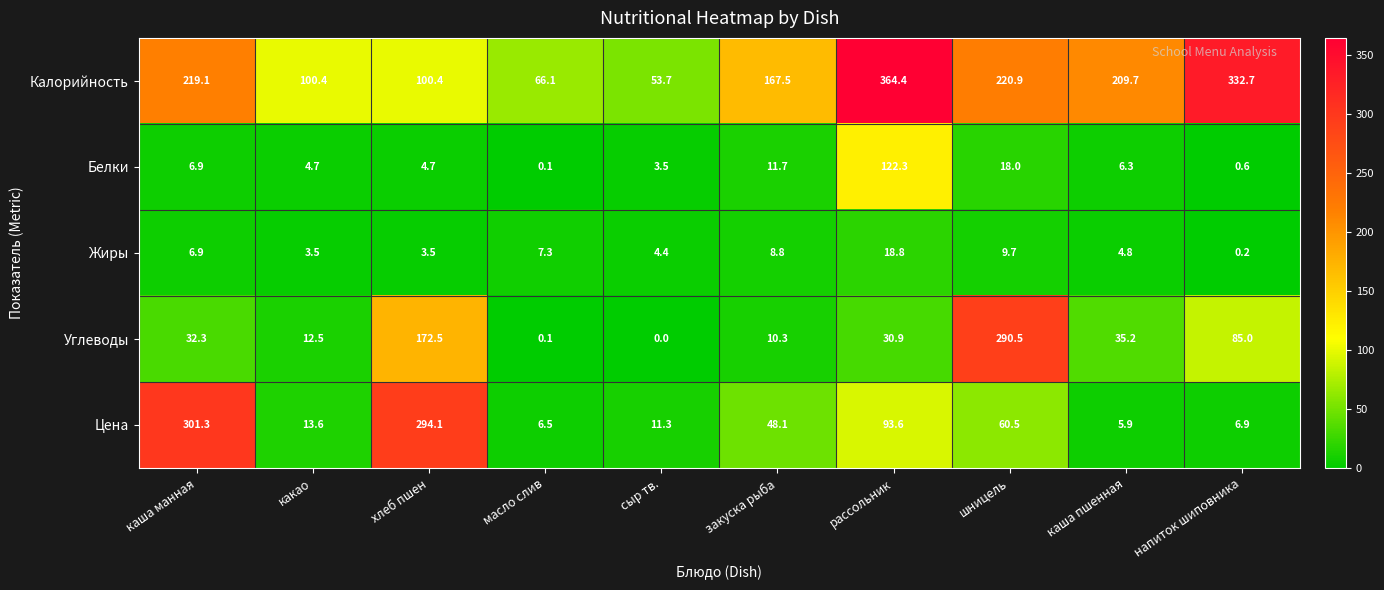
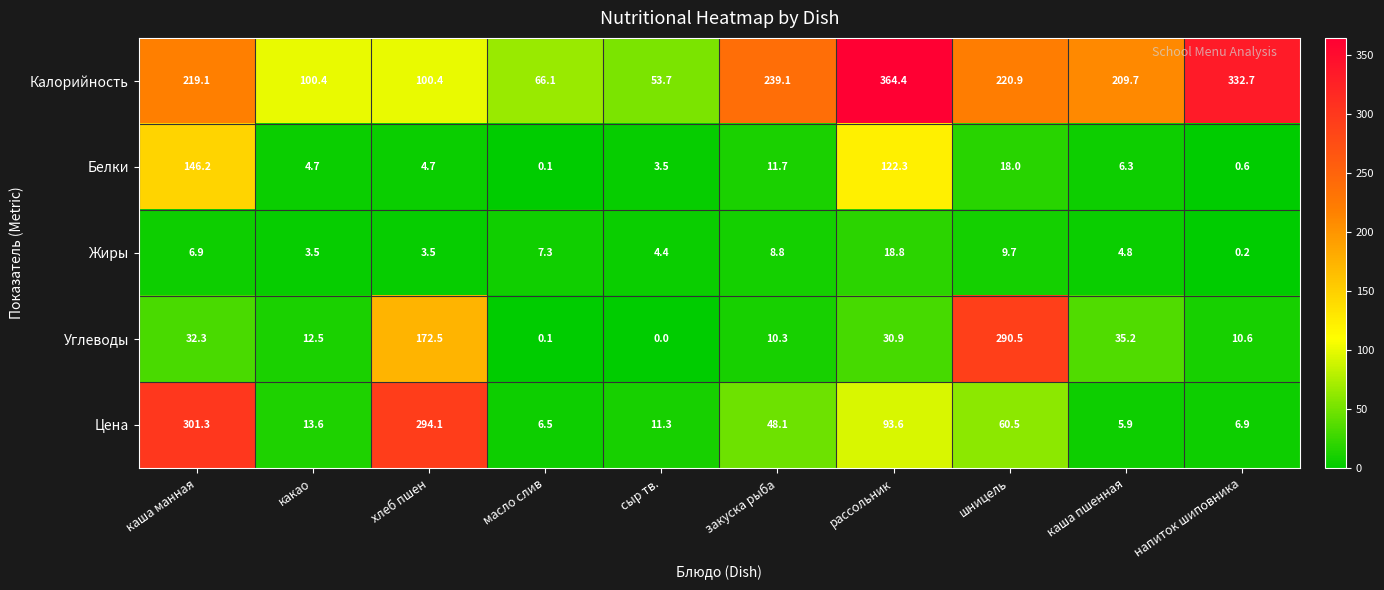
Калорийность, закуска рыба: 167.5 -> 239.1
Белки, каша манная: 6.9 -> 146.2
Углеводы, напиток шиповника: 85.0 -> 10.6
